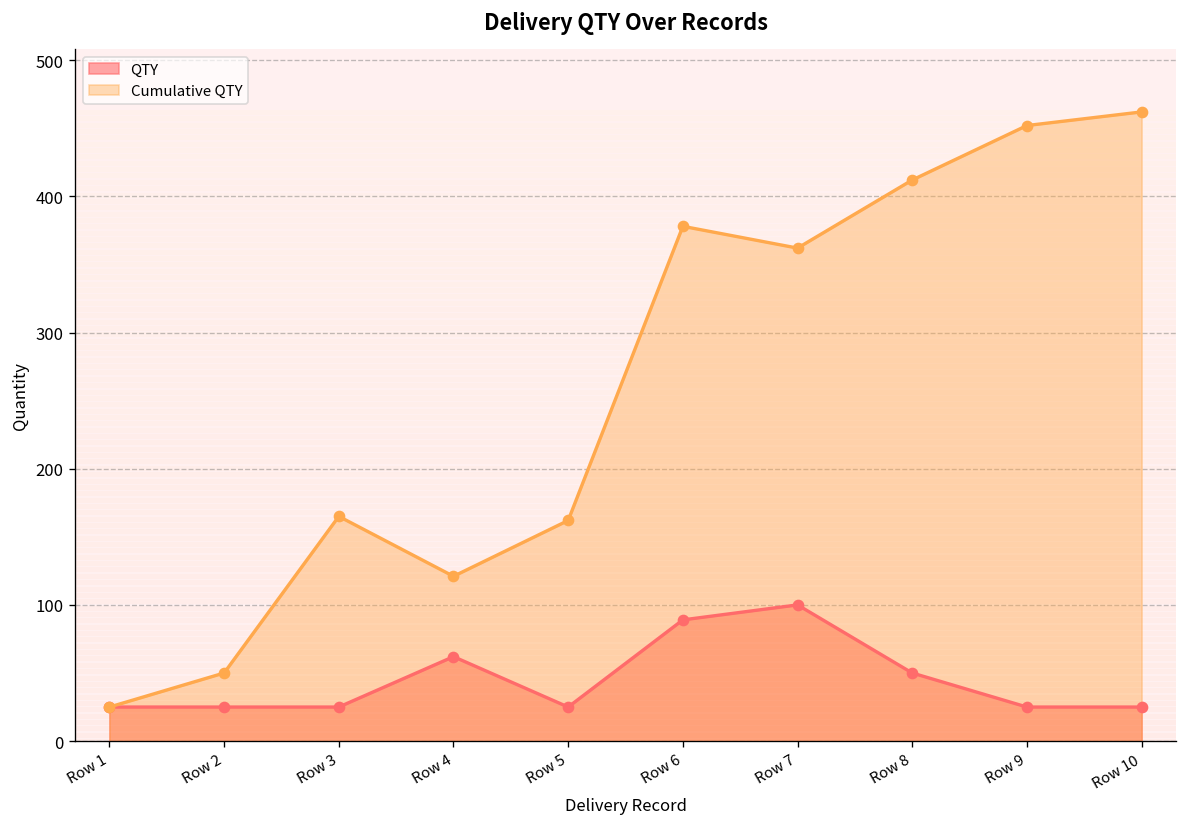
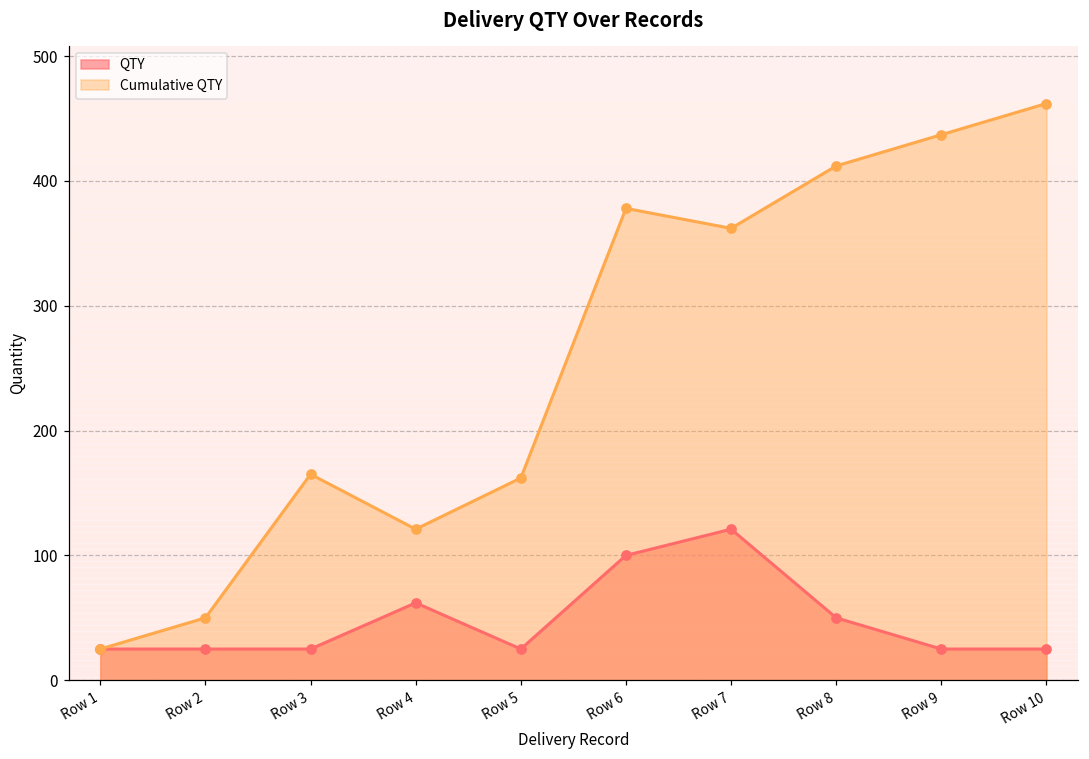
QTY, Row 6: 89 -> 100
QTY, Row 7: 100 -> 121
Cumulative QTY, Row 9: 452 -> 437
